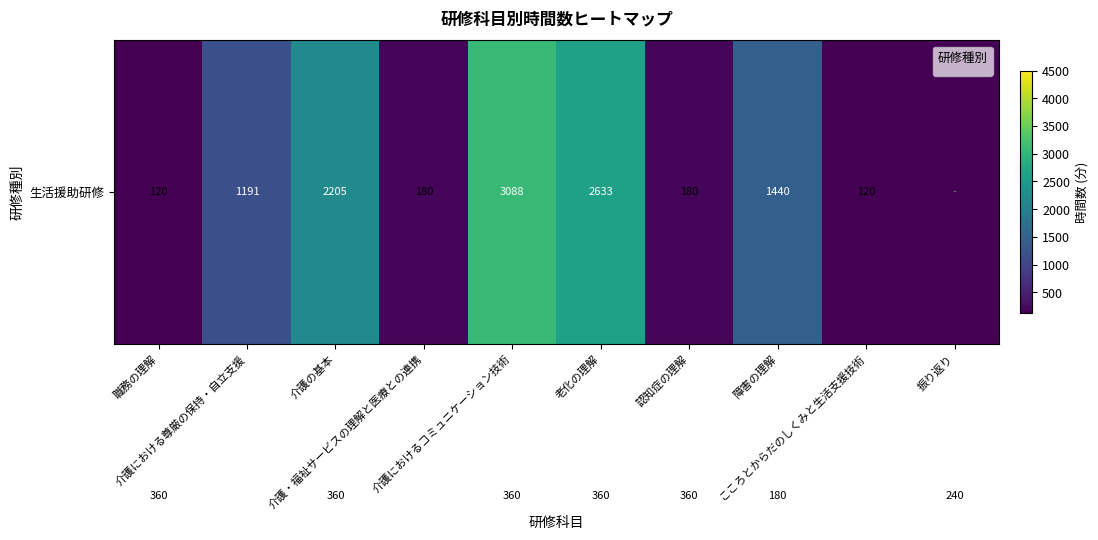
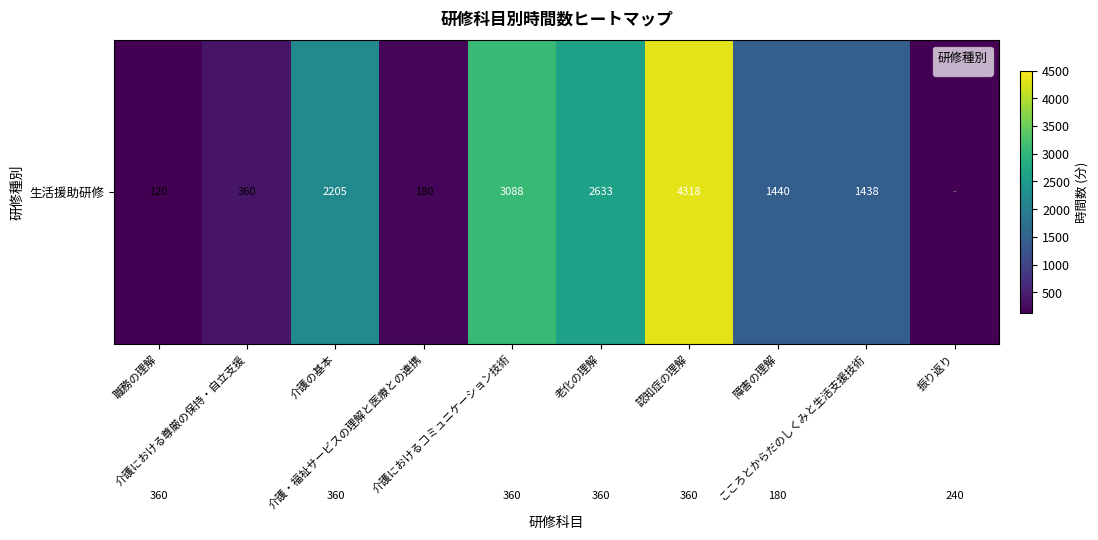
生活援助研修, 介護における尊厳の保持・自立支援: 1191 -> 360
生活援助研修, 認知症の理解: 180 -> 4318
生活援助研修, こころとからだのしくみと生活支援技術: 120 -> 1438
